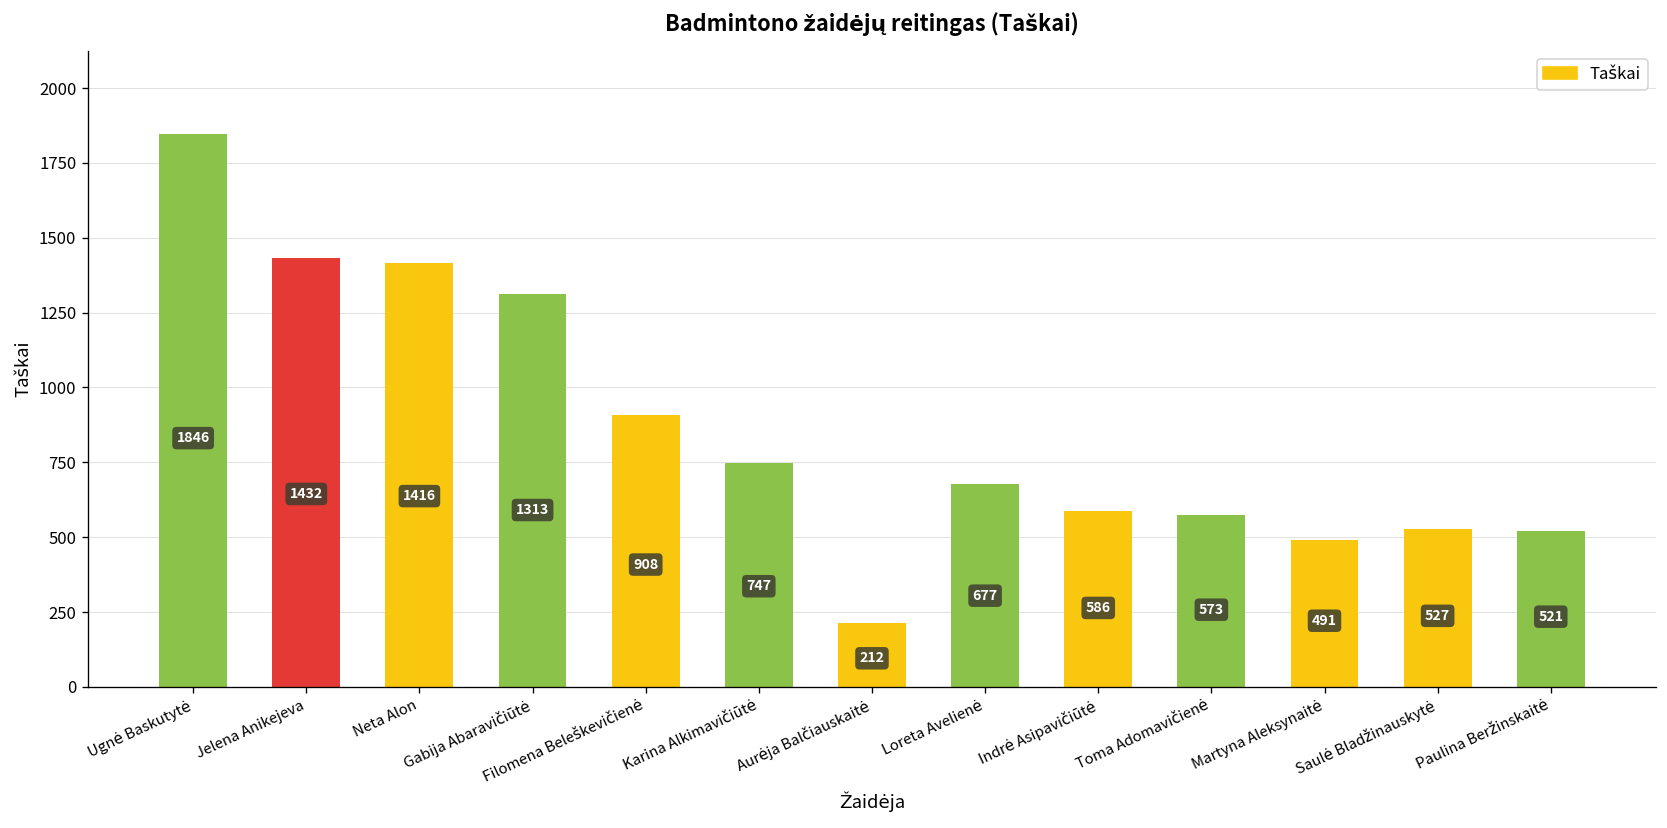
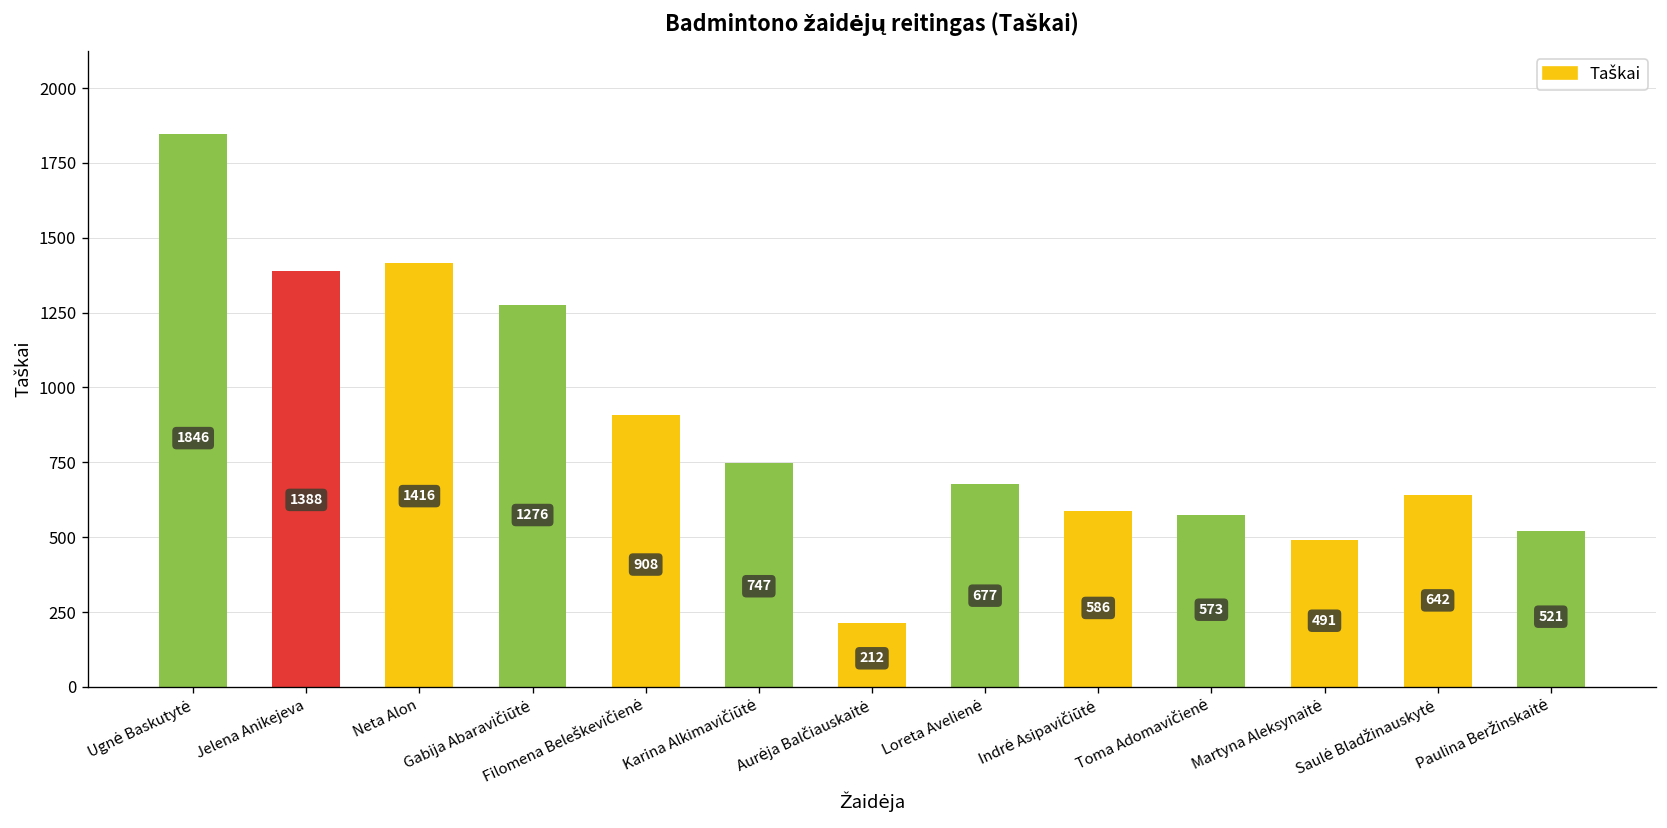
Jelena Anikejeva: 1432 -> 1388
Gabija Abaravičiūtė: 1313 -> 1276
Saulė Bladžinauskytė: 527 -> 642
